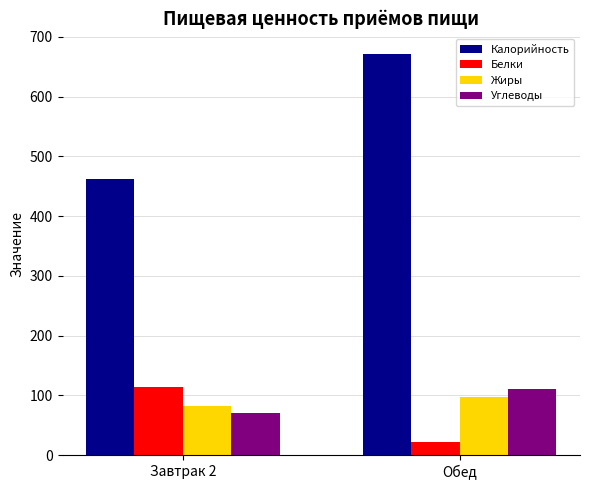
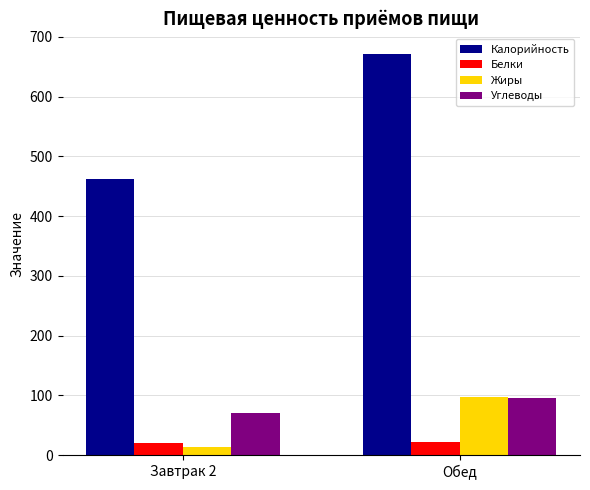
Белки, Завтрак 2: 110 -> 20
Жиры, Завтрак 2: 80 -> 10
Углеводы, Обед: 110 -> 100
